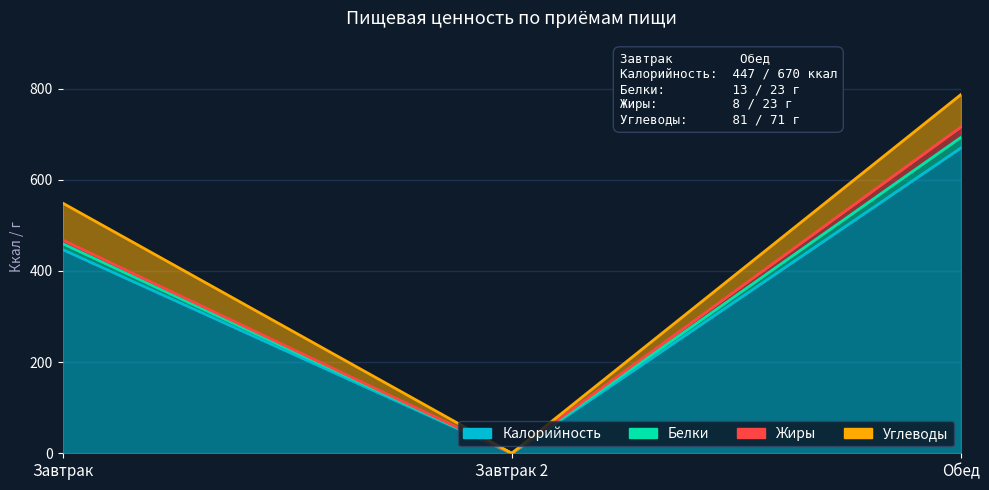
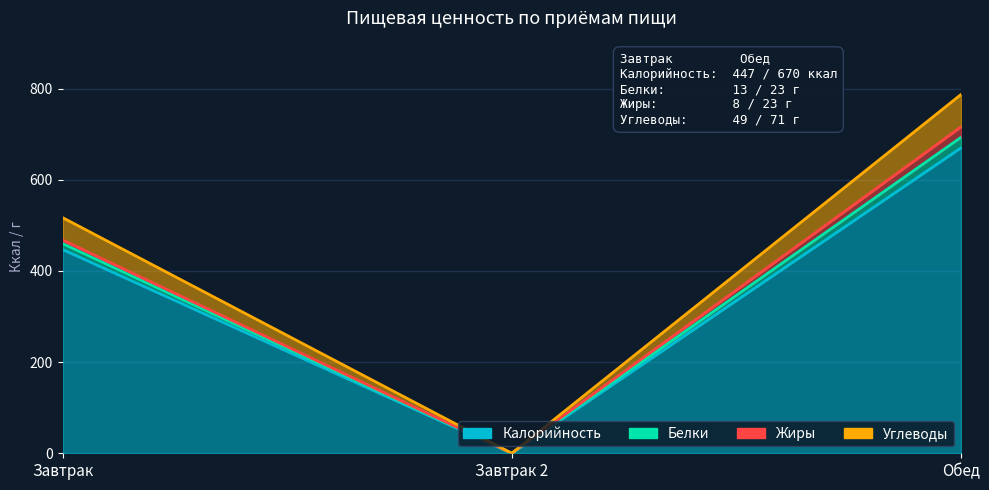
Углеводы, Завтрак: 81 -> 49
